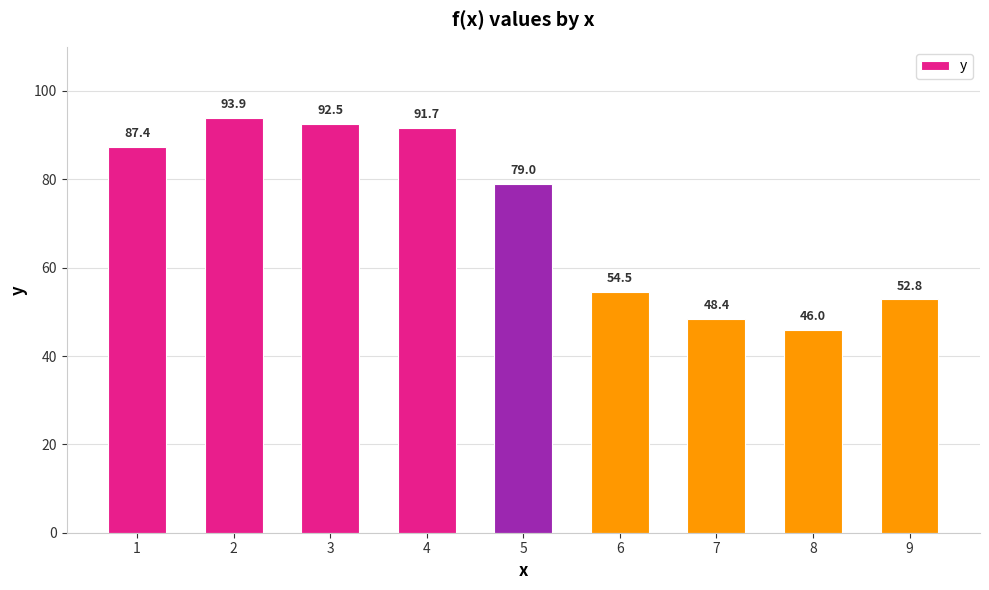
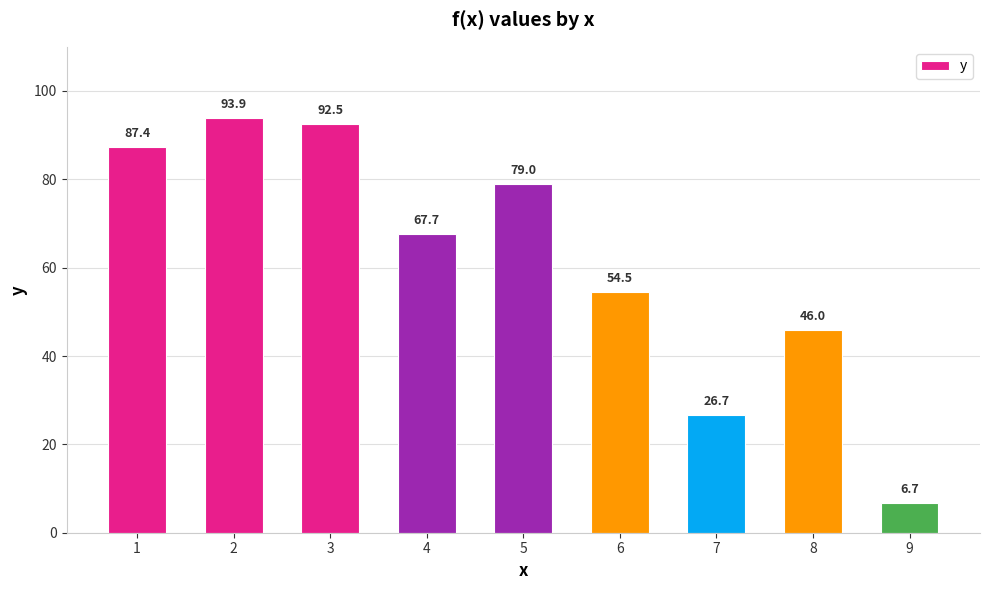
4: 91.7 -> 67.7
7: 48.4 -> 26.7
9: 52.8 -> 6.7
